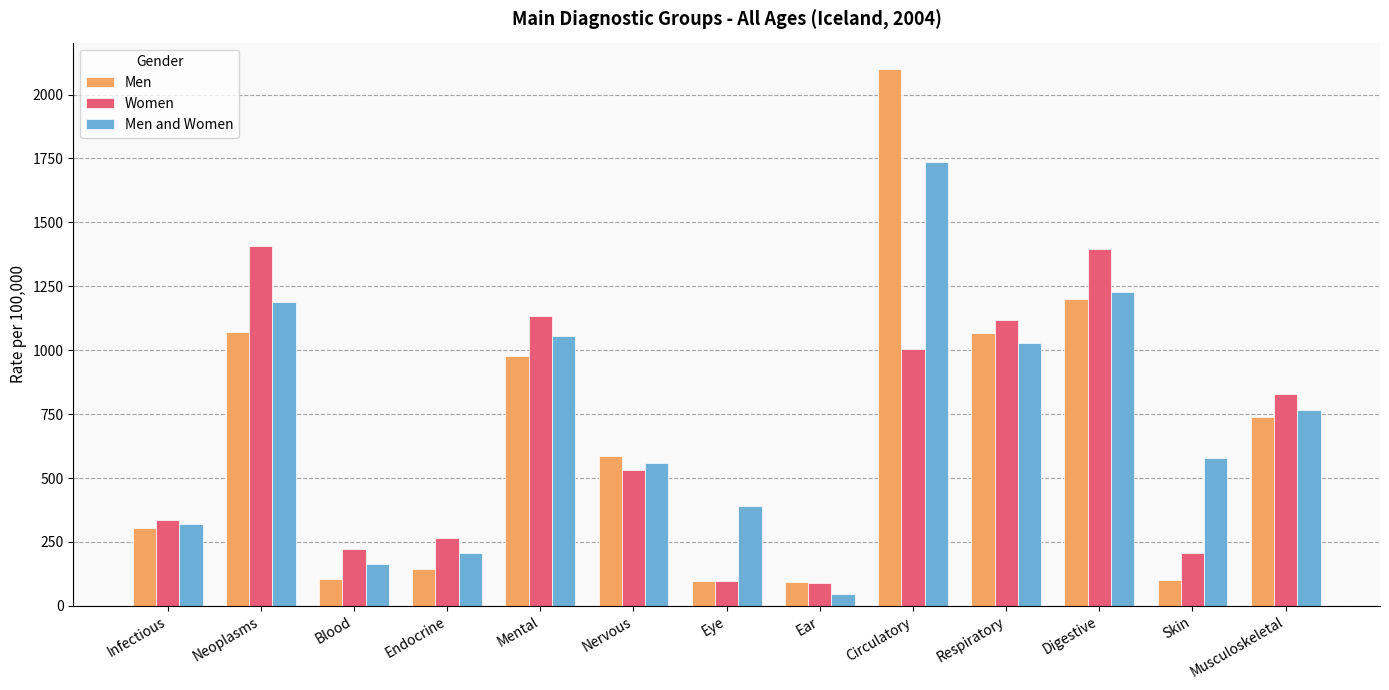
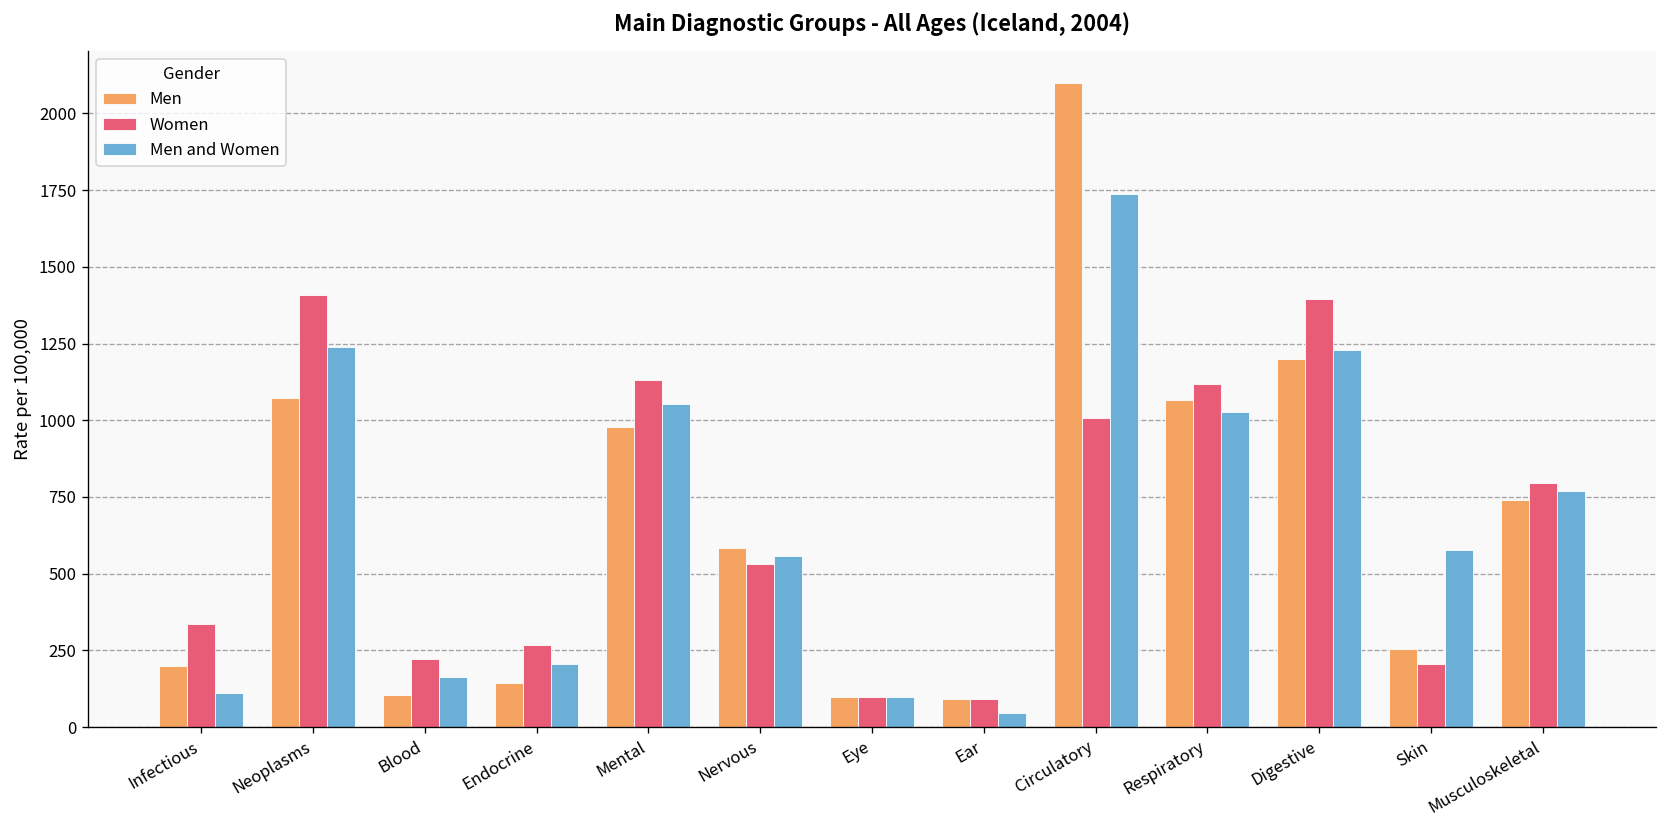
Men, Infectious: 310 -> 200
Men and Women, Infectious: 320 -> 110
Men and Women, Neoplasms: 1190 -> 1240
Men and Women, Eye: 390 -> 100
Men, Skin: 100 -> 250
Women, Musculoskeletal: 830 -> 800
